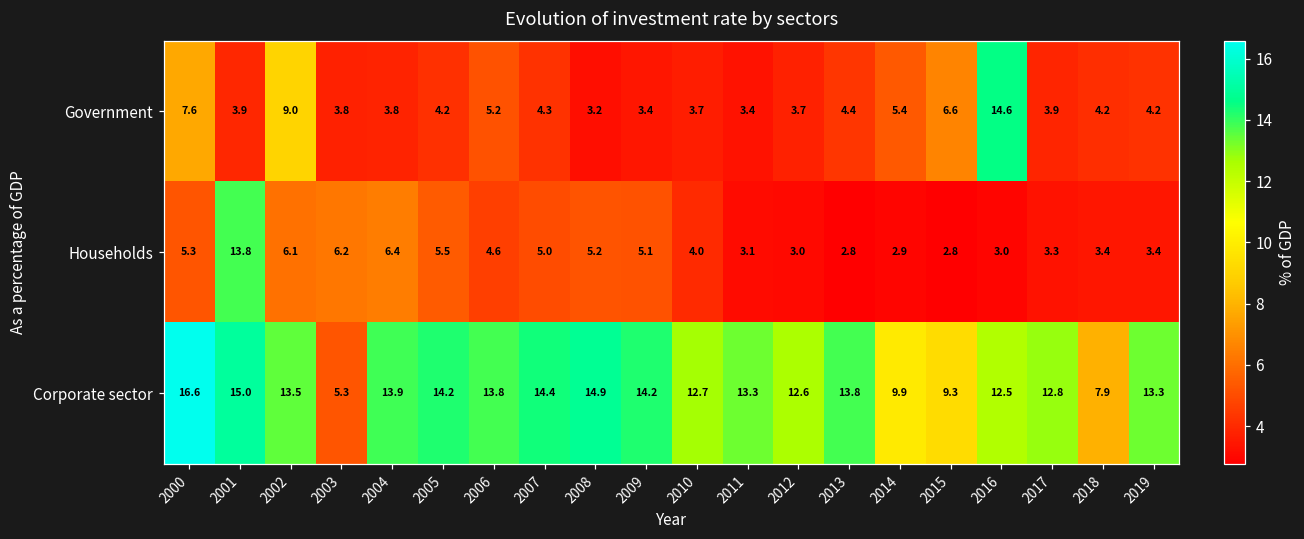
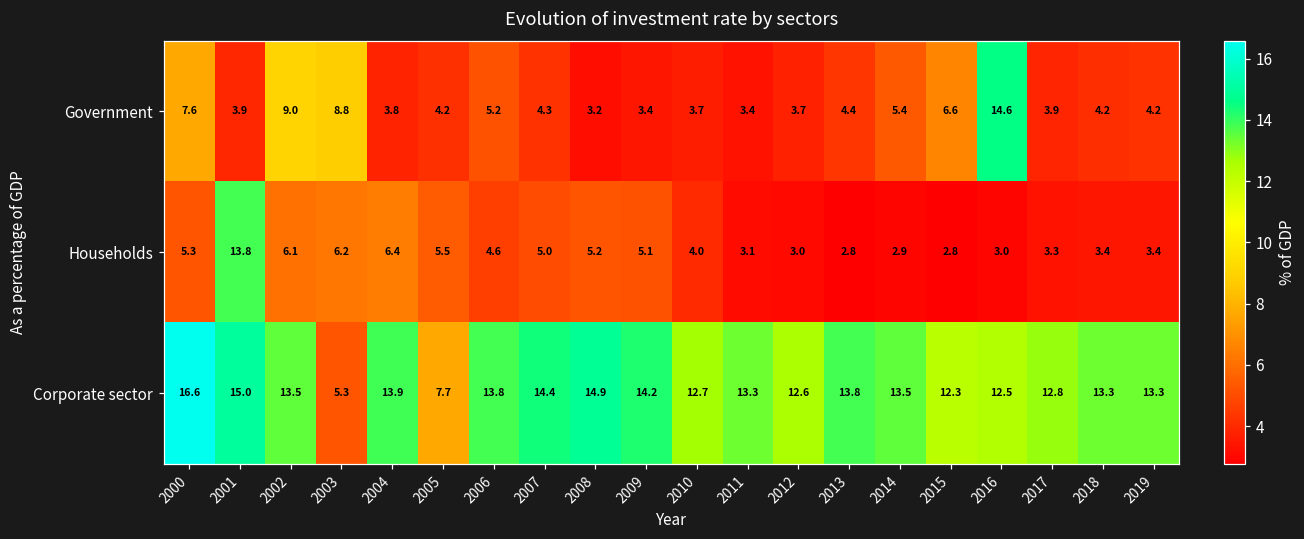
Government, 2003: 3.8 -> 8.8
Corporate sector, 2005: 14.2 -> 7.7
Corporate sector, 2014: 9.9 -> 13.5
Corporate sector, 2015: 9.3 -> 12.3
Corporate sector, 2018: 7.9 -> 13.3
